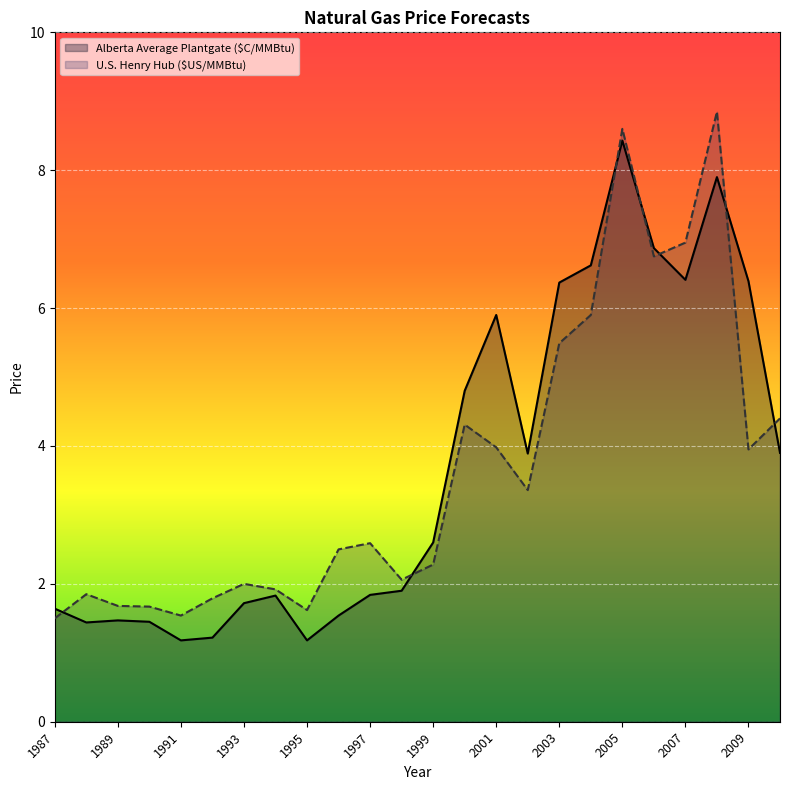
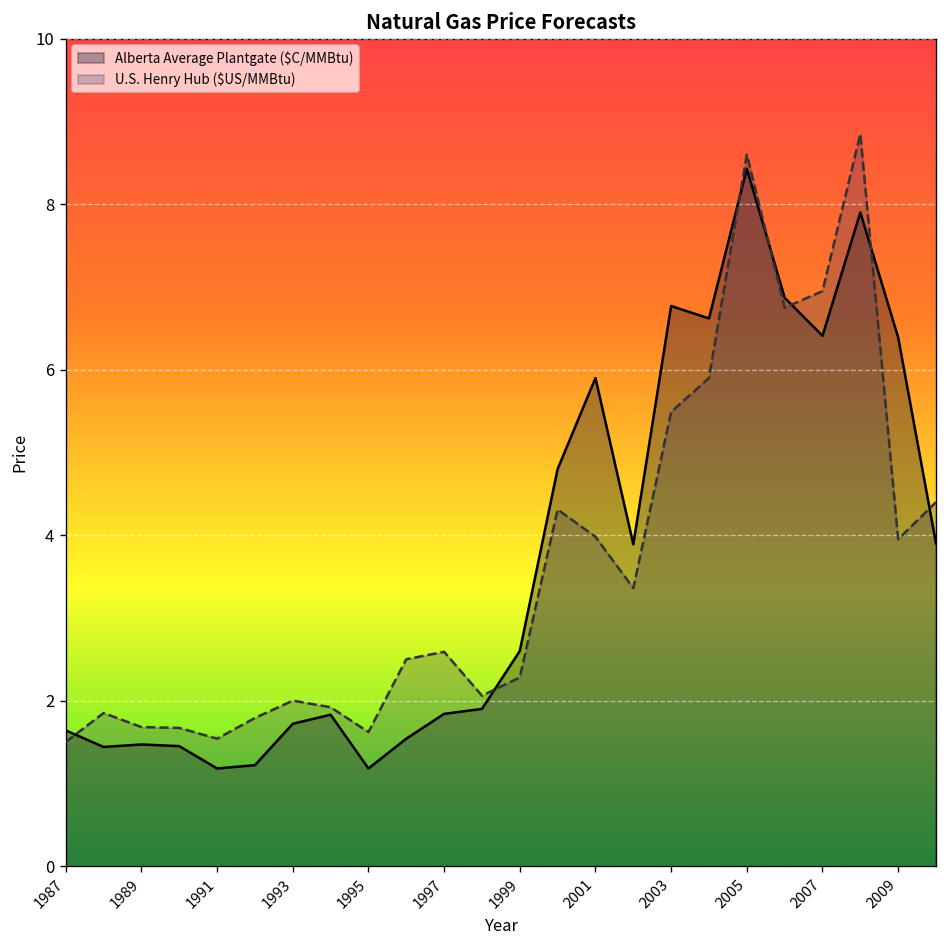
Alberta Average Plantgate ($C/MMBtu), 2003: 6.4 -> 6.8
